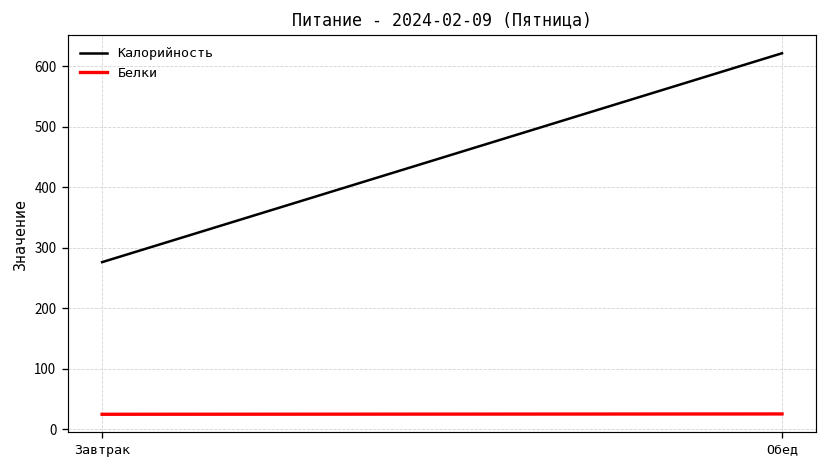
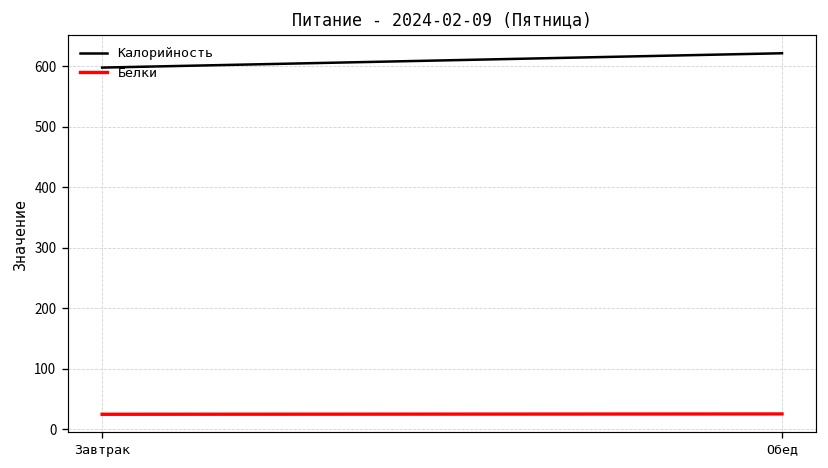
Калорийность, Завтрак: 280 -> 600
